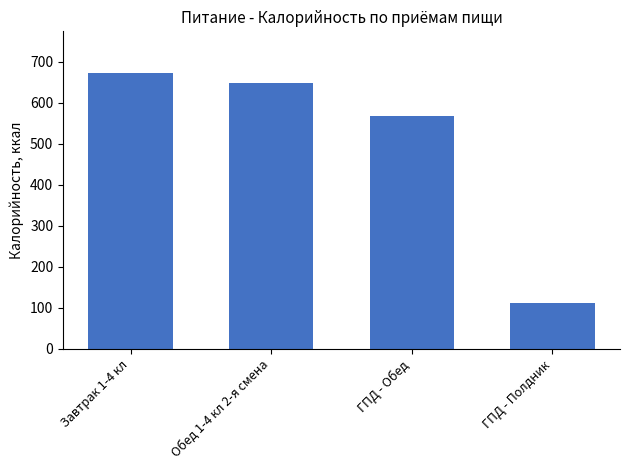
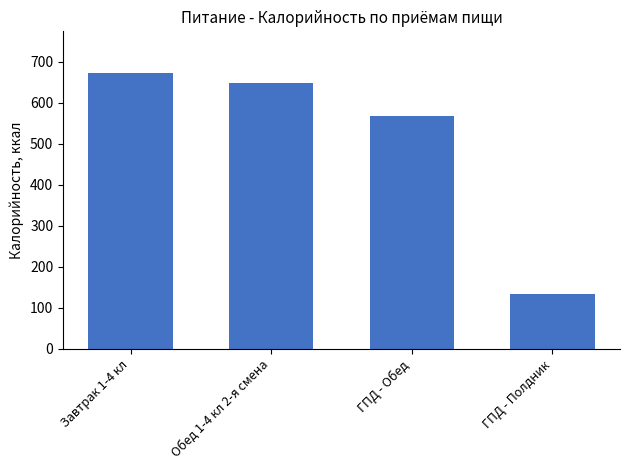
ГПД - Полдник: 110 -> 130
